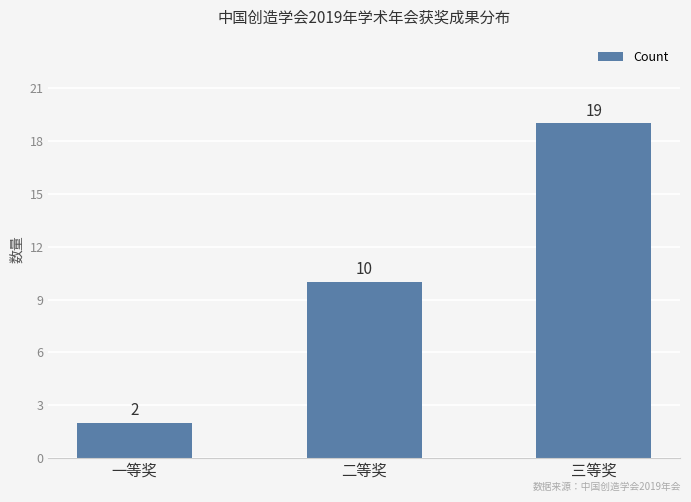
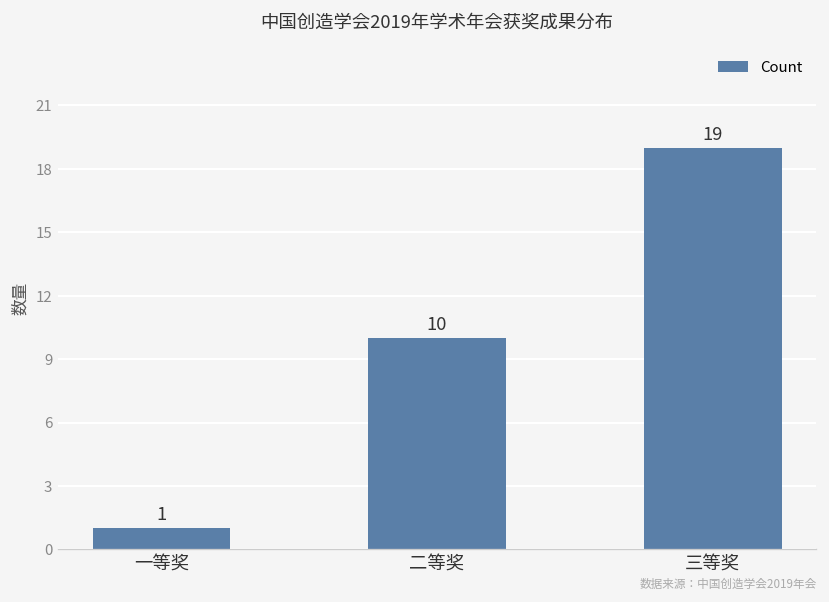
一等奖: 2 -> 1
